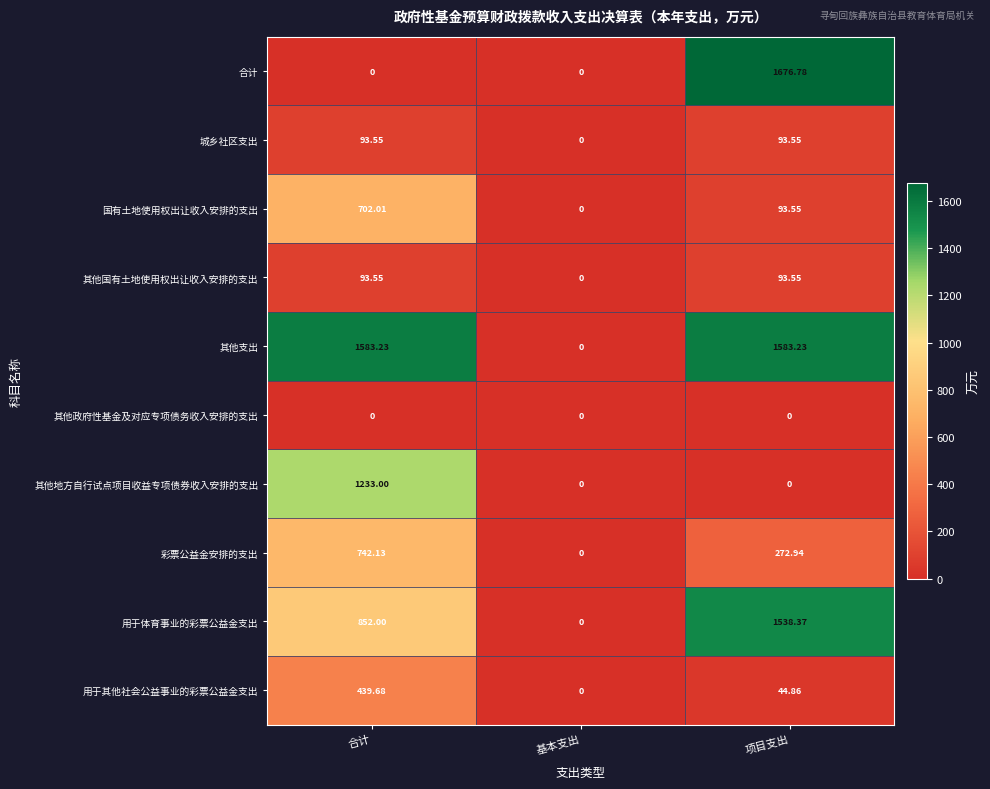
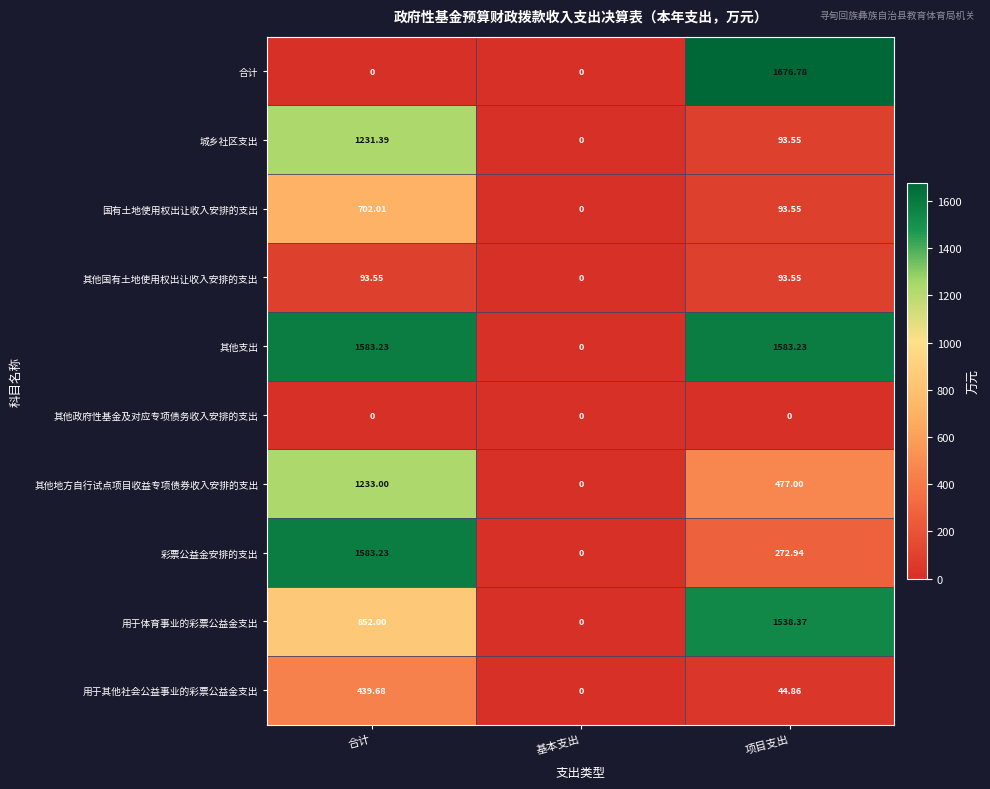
城乡社区支出, 合计: 93.55 -> 1231.39
其他地方自行试点项目收益专项债券收入安排的支出, 项目支出: 0 -> 477.00
彩票公益金安排的支出, 合计: 742.13 -> 1583.23
